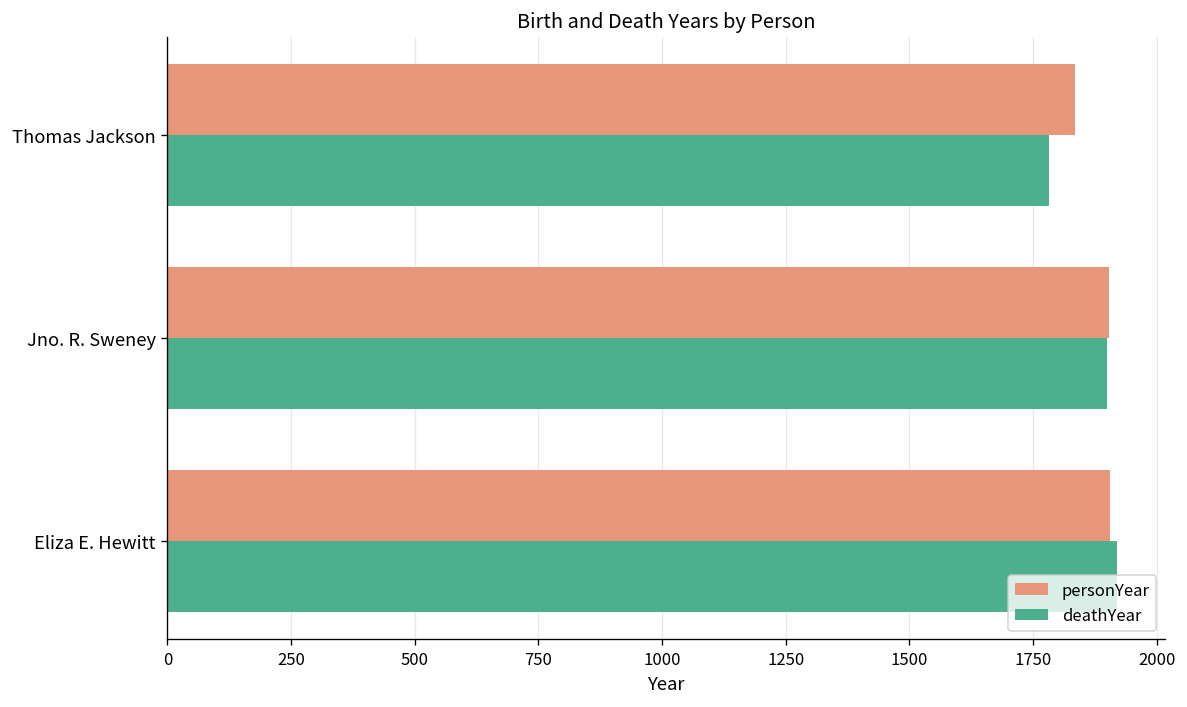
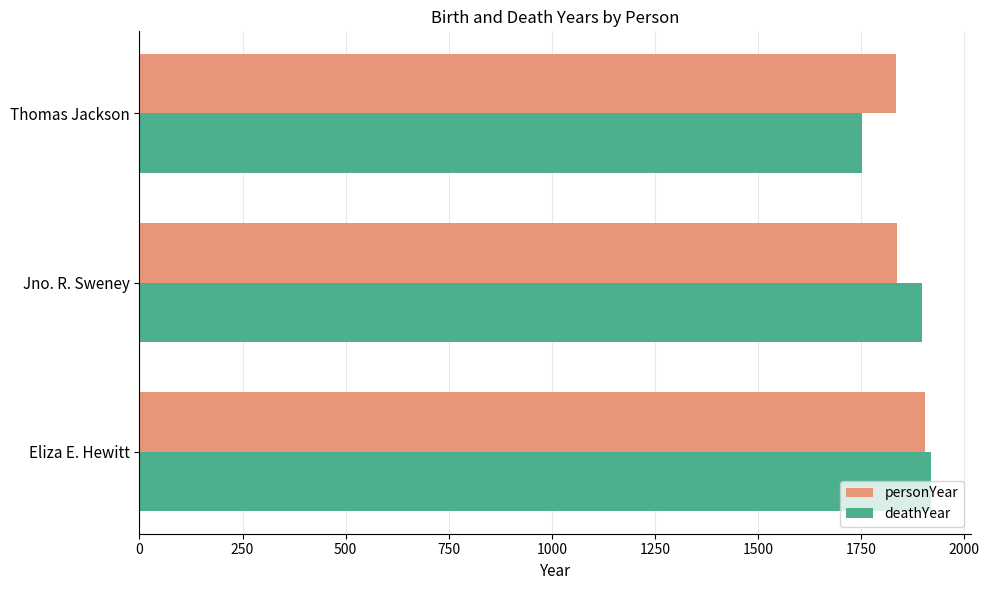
deathYear, Thomas Jackson: 1780 -> 1750
personYear, Jno. R. Sweney: 1900 -> 1840
